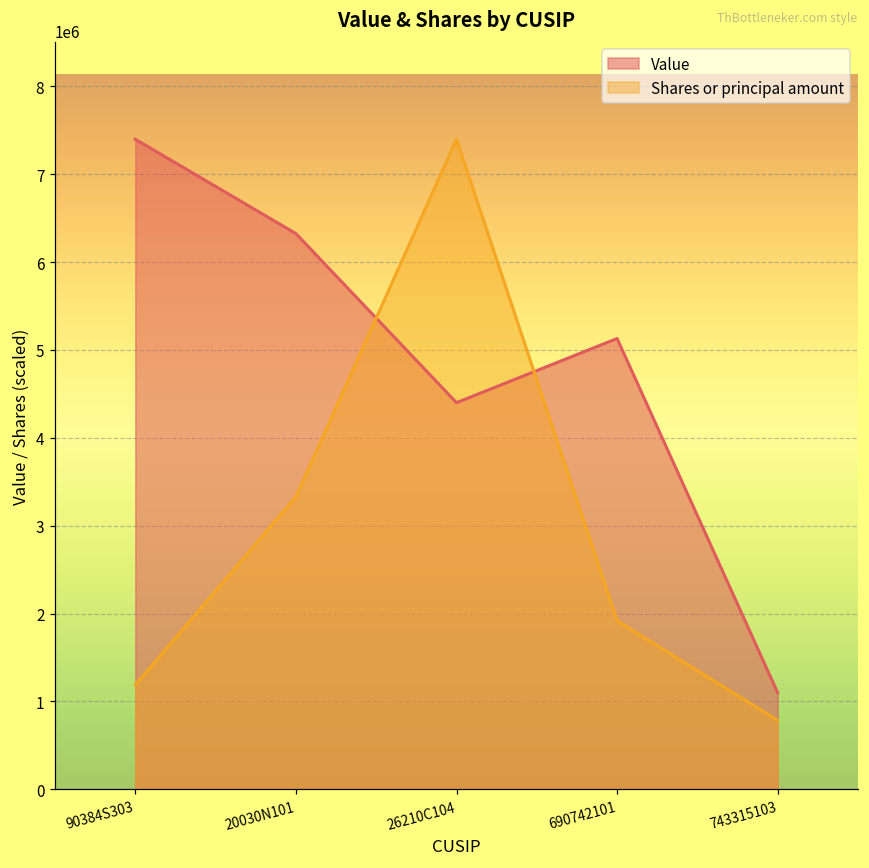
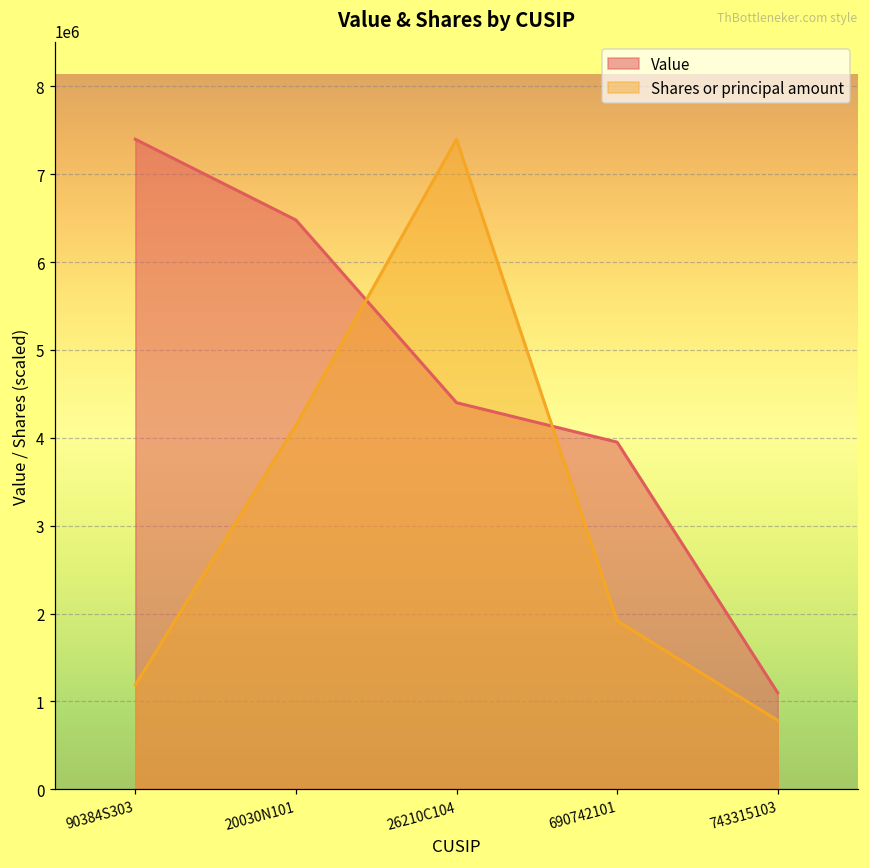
Value, 20030N101: 6300000 -> 6500000
Shares or principal amount, 20030N101: 3300000 -> 4100000
Value, 690742101: 5100000 -> 4000000
